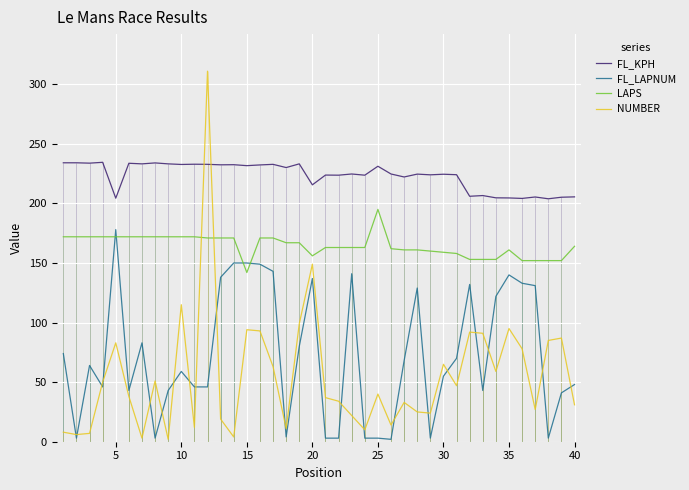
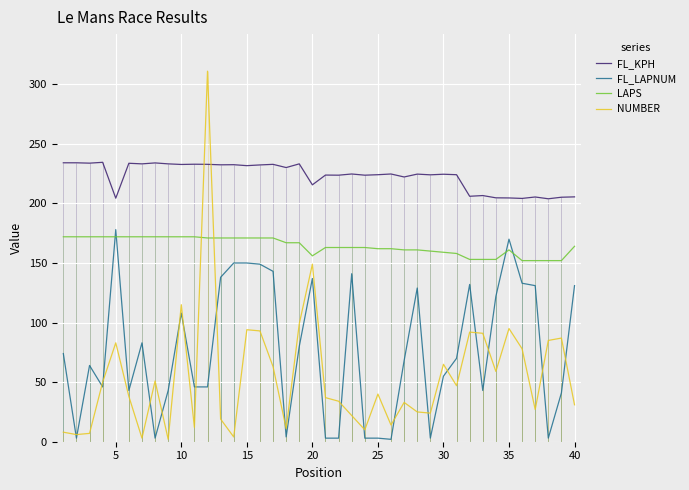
FL_LAPNUM, 10: 59 -> 108
LAPS, 15: 142 -> 171
FL_KPH, 25: 231 -> 224
LAPS, 25: 195 -> 162
FL_LAPNUM, 35: 140 -> 170
FL_LAPNUM, 40: 48 -> 131
